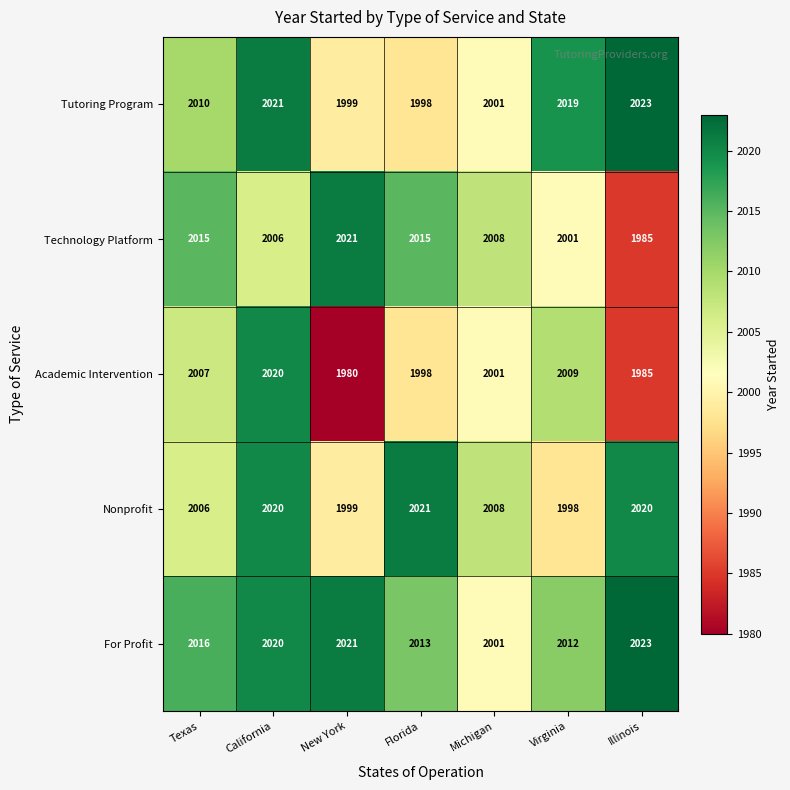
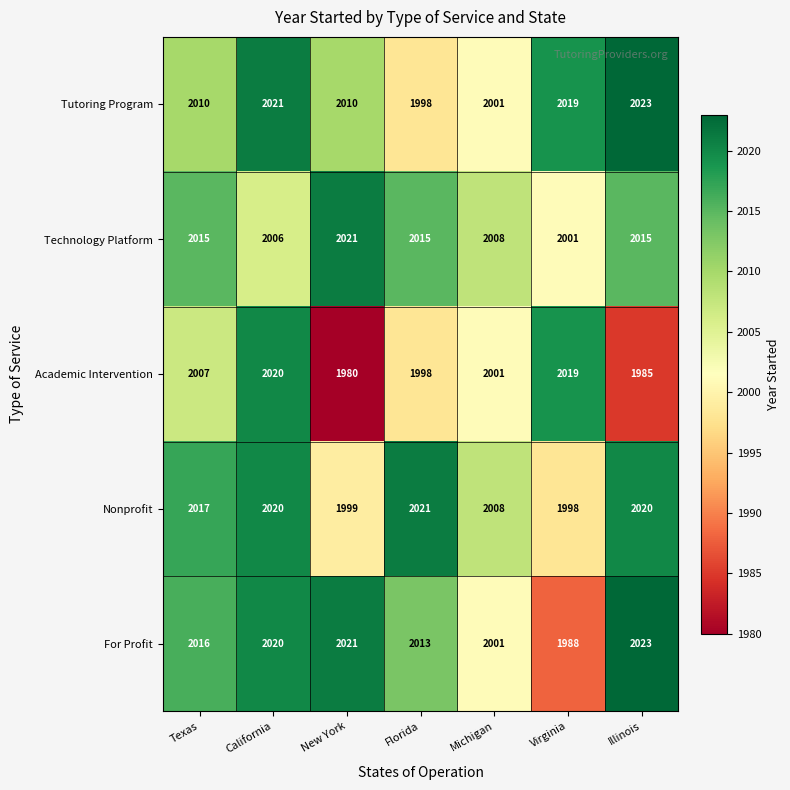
Tutoring Program, New York: 1999 -> 2010
Technology Platform, Illinois: 1985 -> 2015
Academic Intervention, Virginia: 2009 -> 2019
Nonprofit, Texas: 2006 -> 2017
For Profit, Virginia: 2012 -> 1988
